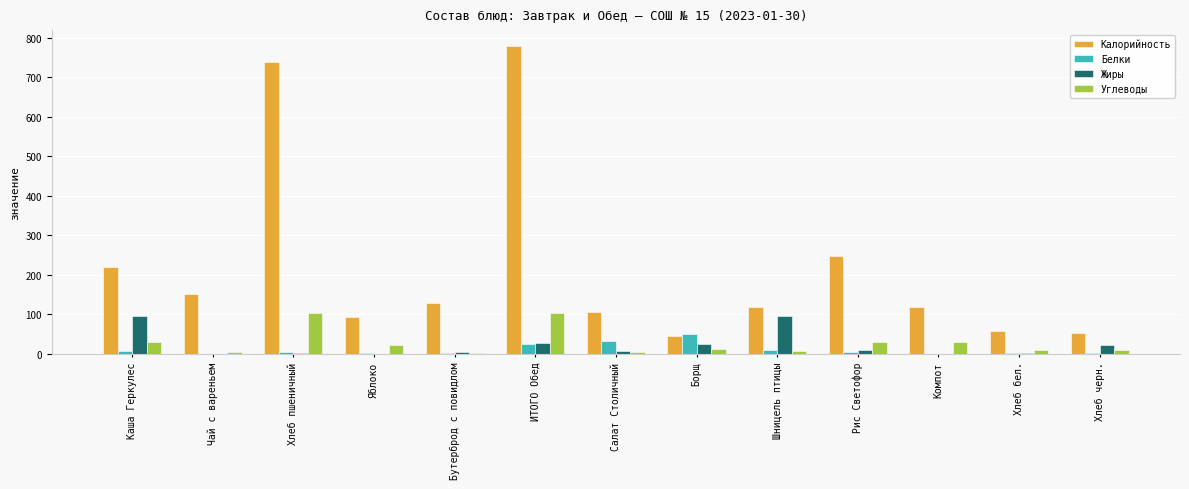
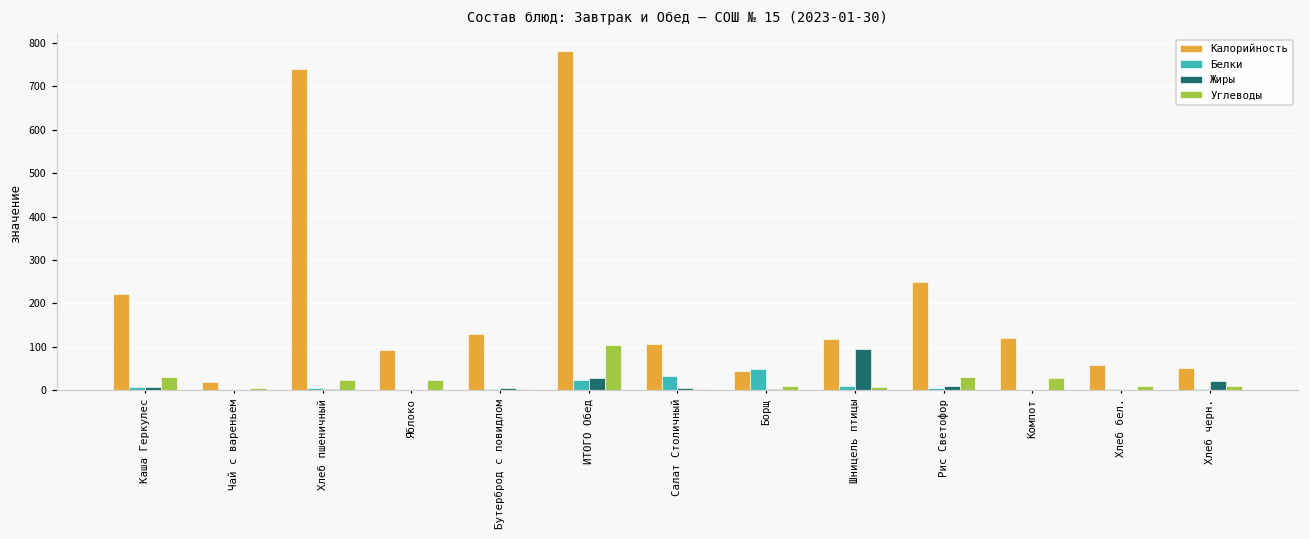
Жиры, Каша Геркулес: 100 -> 10
Калорийность, Чай с вареньем: 150 -> 20
Углеводы, Хлеб пшеничный: 100 -> 20
Жиры, Борщ: 20 -> 0
